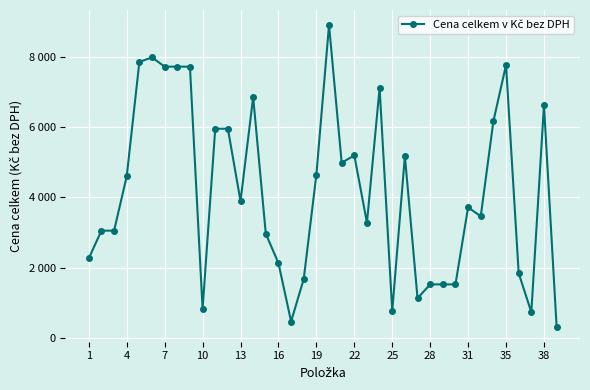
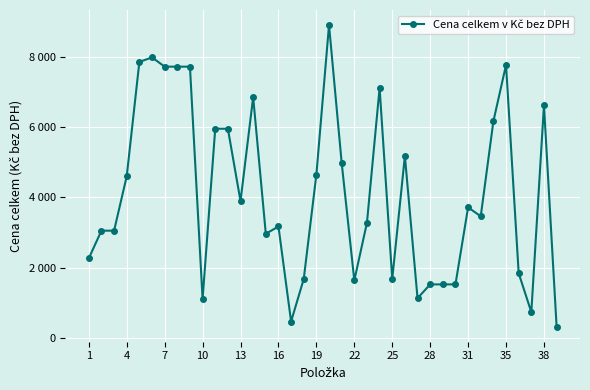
10: 800 -> 1100
16: 2100 -> 3200
22: 5200 -> 1600
25: 800 -> 1700
